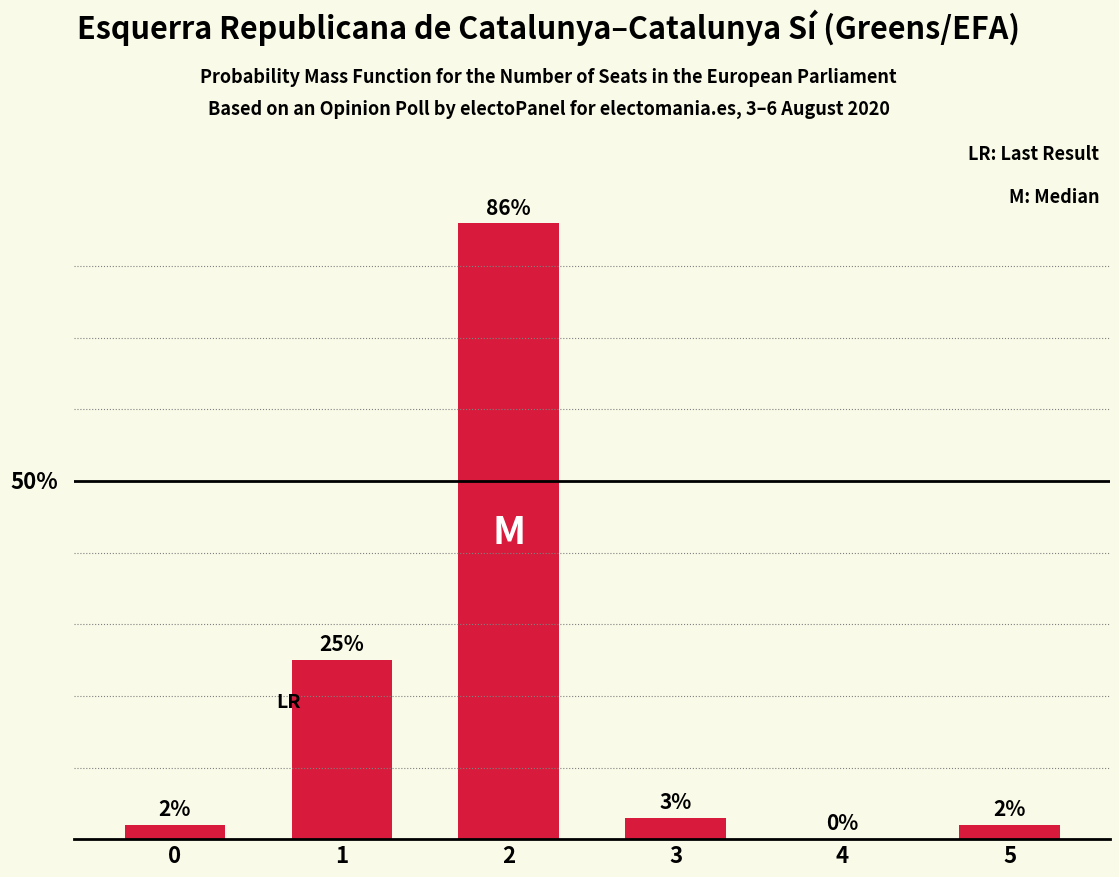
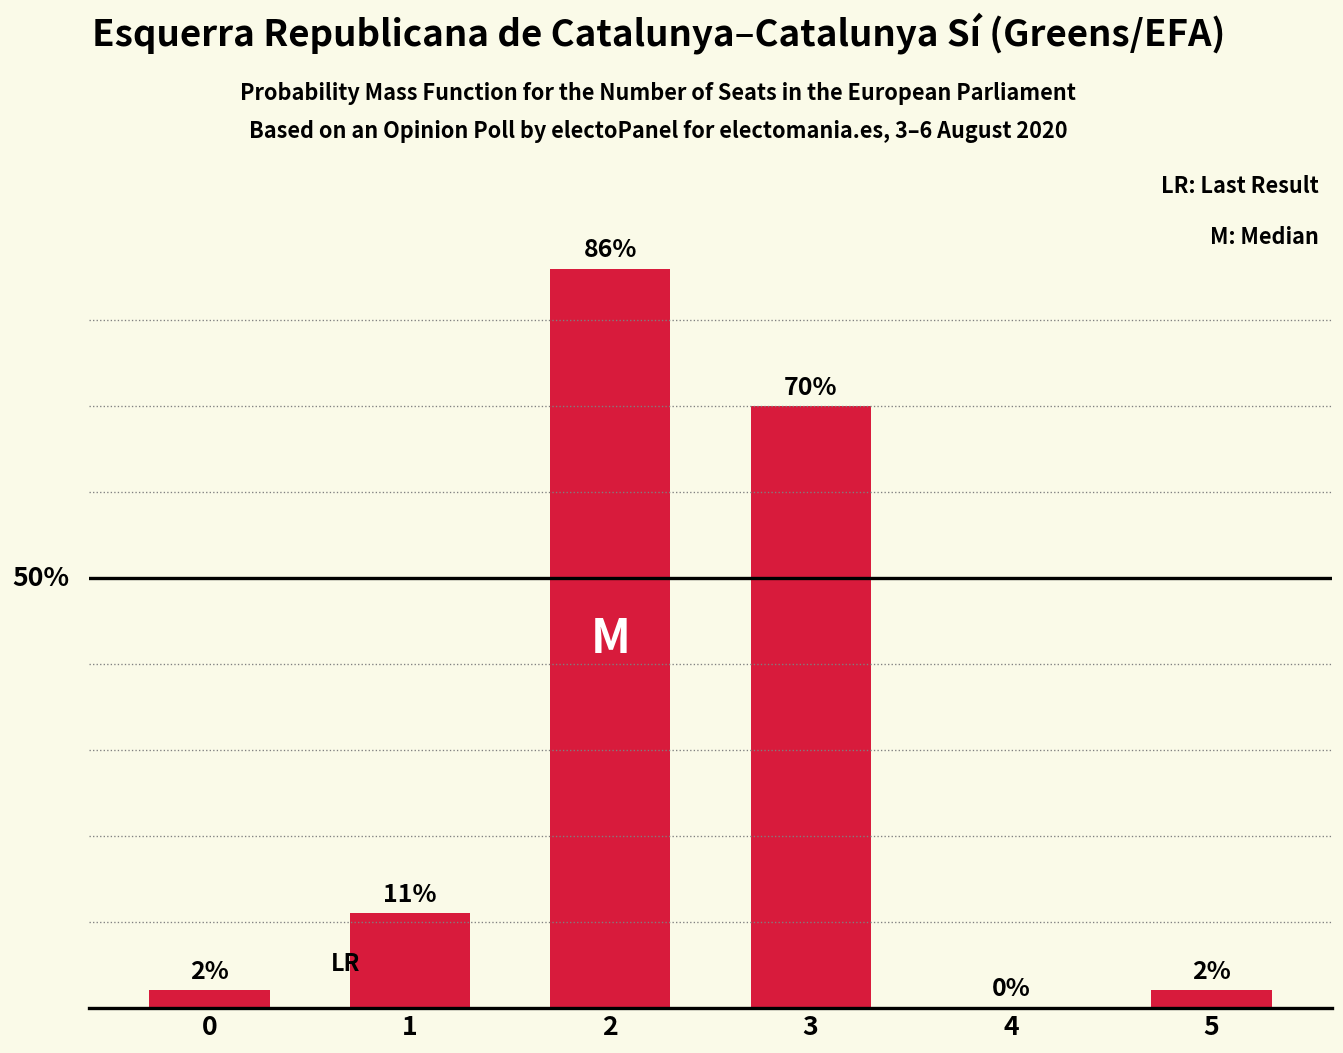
1: 25% -> 11%
3: 3% -> 70%
